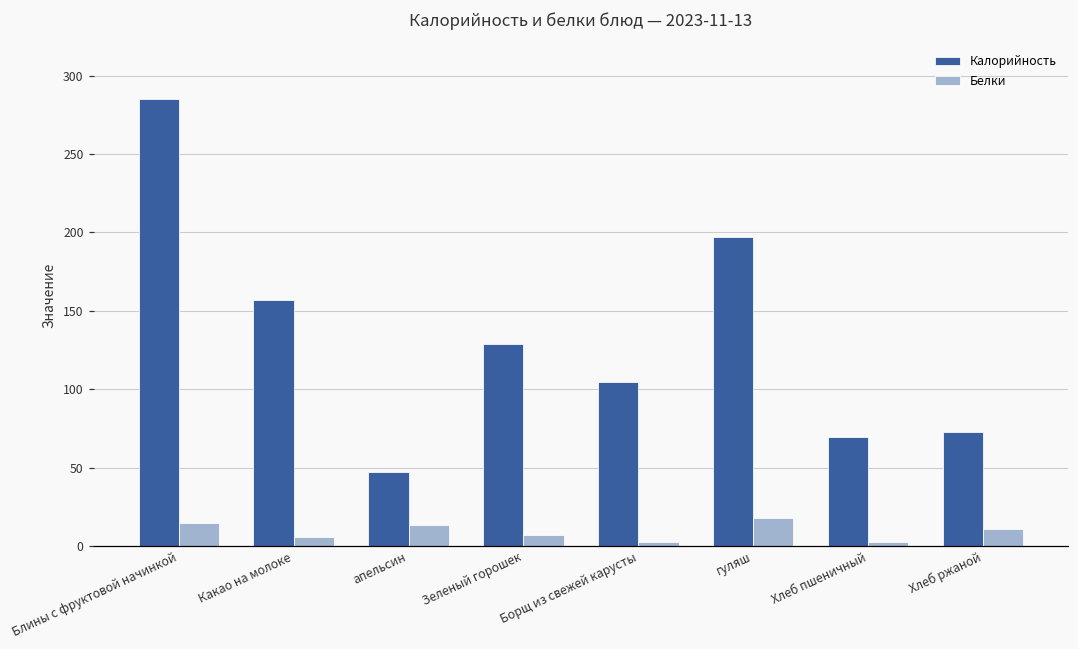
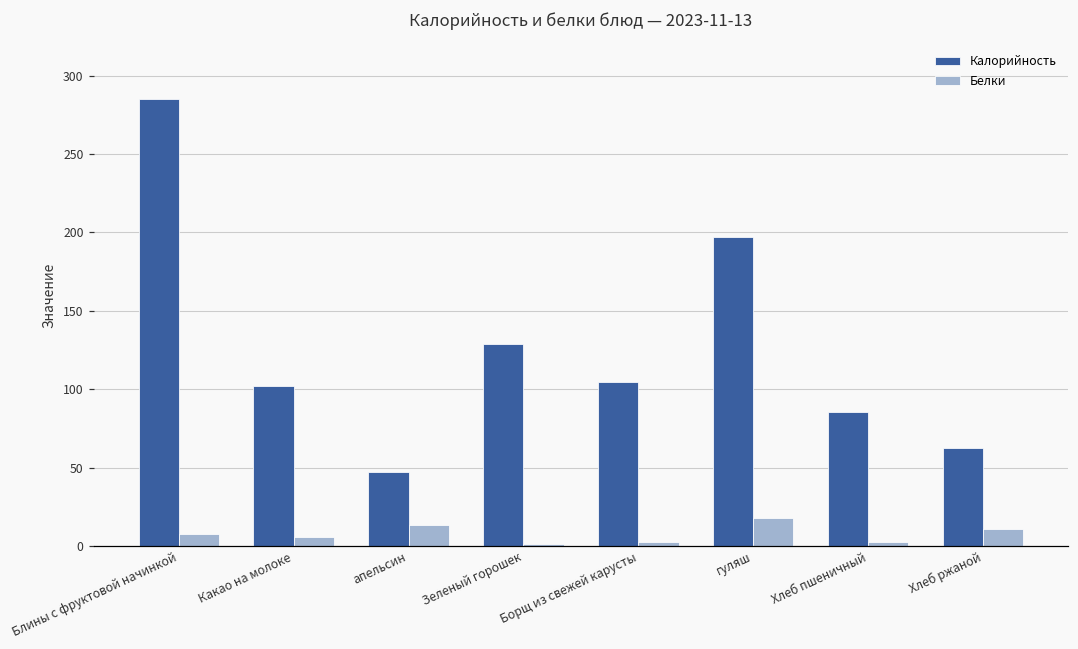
Белки, Блины с фруктовой начинкой: 15 -> 8
Калорийность, Какао на молоке: 157 -> 102
Белки, Зеленый горошек: 7 -> 1
Калорийность, Хлеб пшеничный: 70 -> 86
Калорийность, Хлеб ржаной: 72 -> 62
